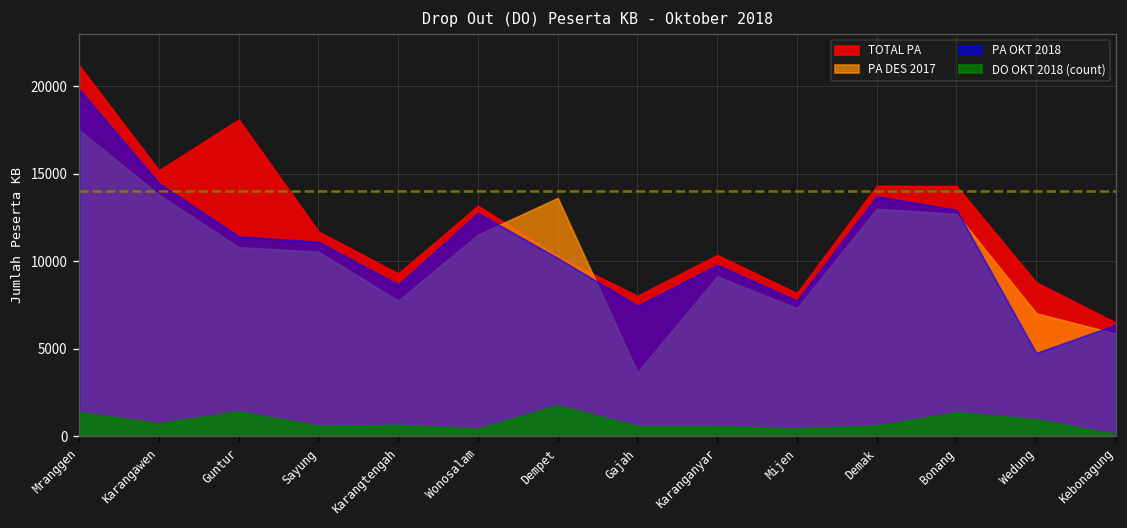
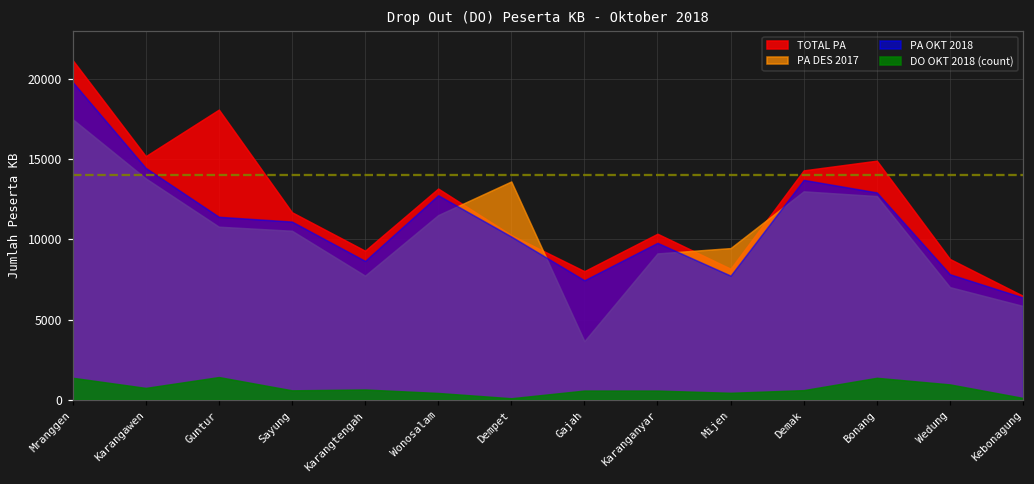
DO OKT 2018 (count), Dempet: 1800 -> 100
PA DES 2017, Mijen: 7300 -> 9500
TOTAL PA, Bonang: 14300 -> 14900
PA OKT 2018, Wedung: 4800 -> 7800
